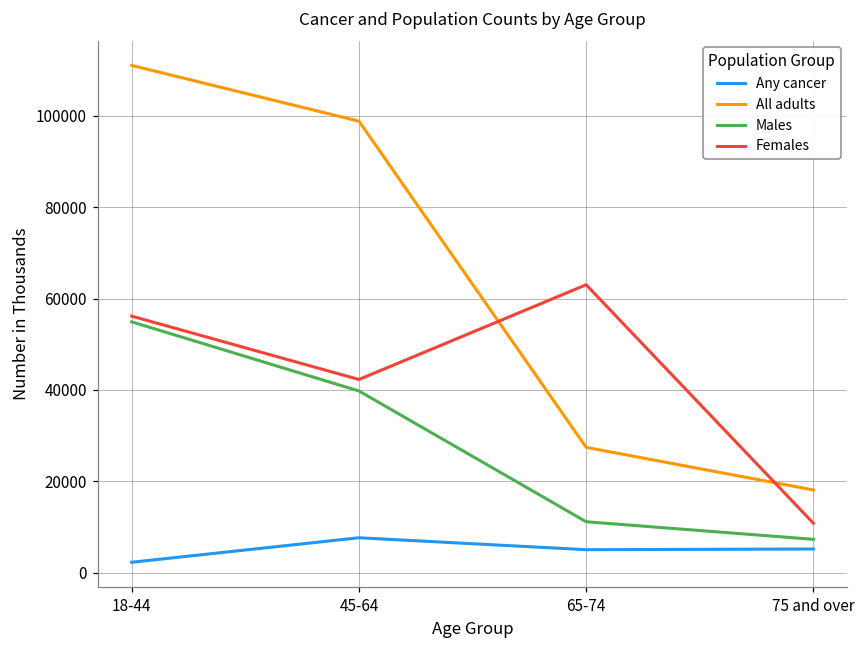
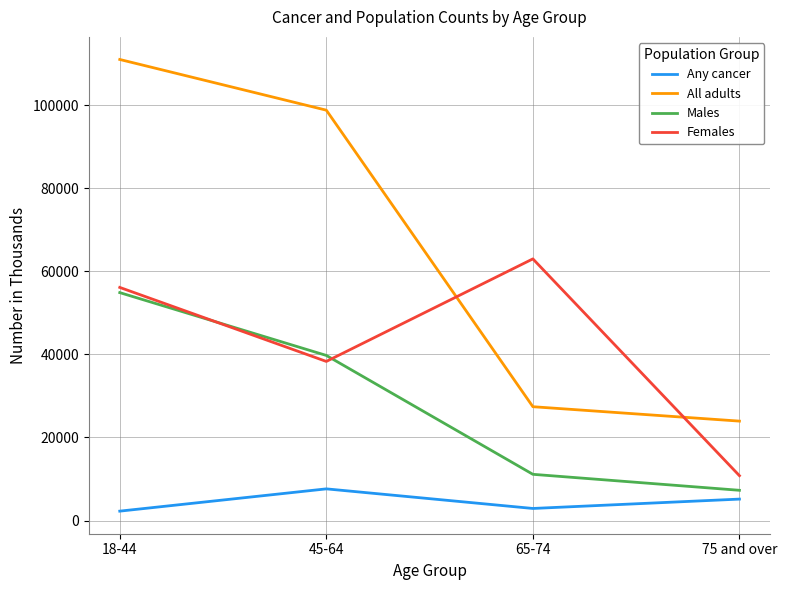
Females, 45-64: 42000 -> 38000
Any cancer, 65-74: 5000 -> 3000
All adults, 75 and over: 18000 -> 24000
